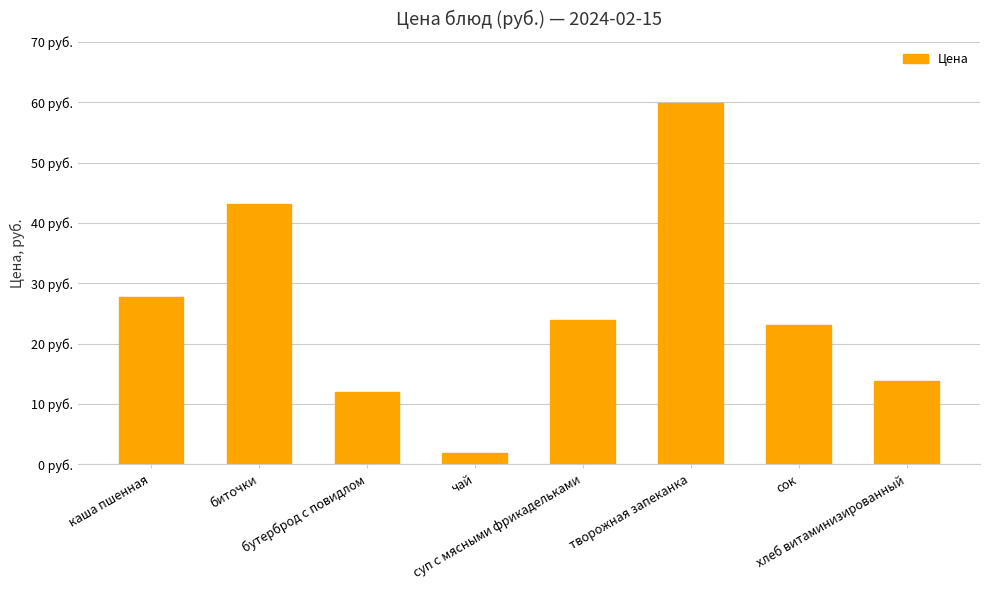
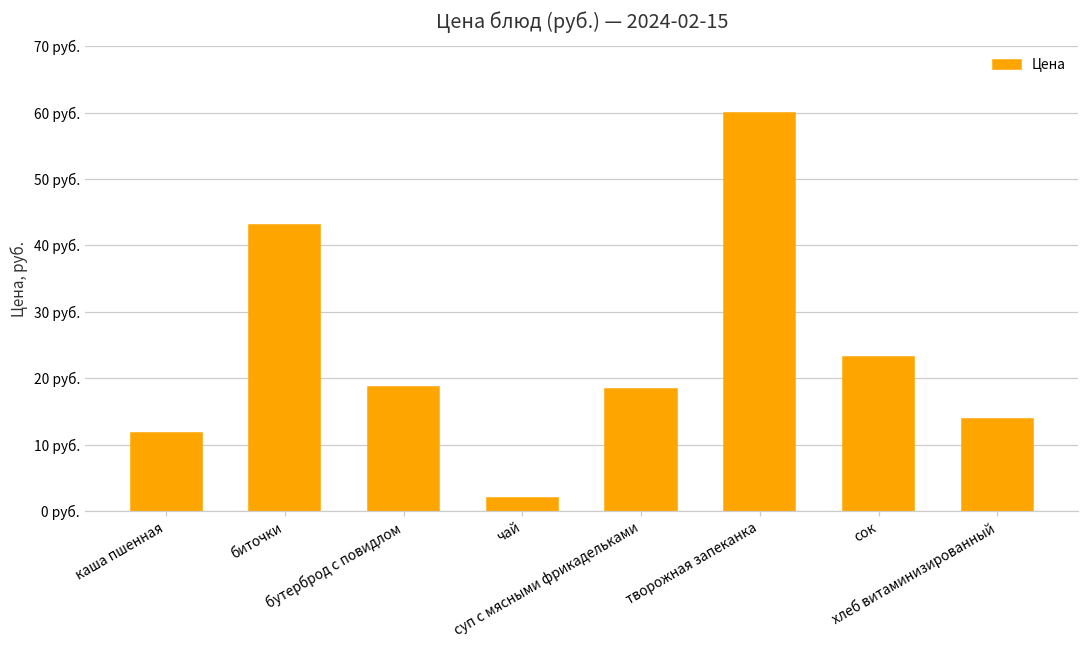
каша пшенная: 28 руб. -> 12 руб.
бутерброд с повидлом: 12 руб. -> 19 руб.
суп с мясными фрикадельками: 24 руб. -> 18 руб.
